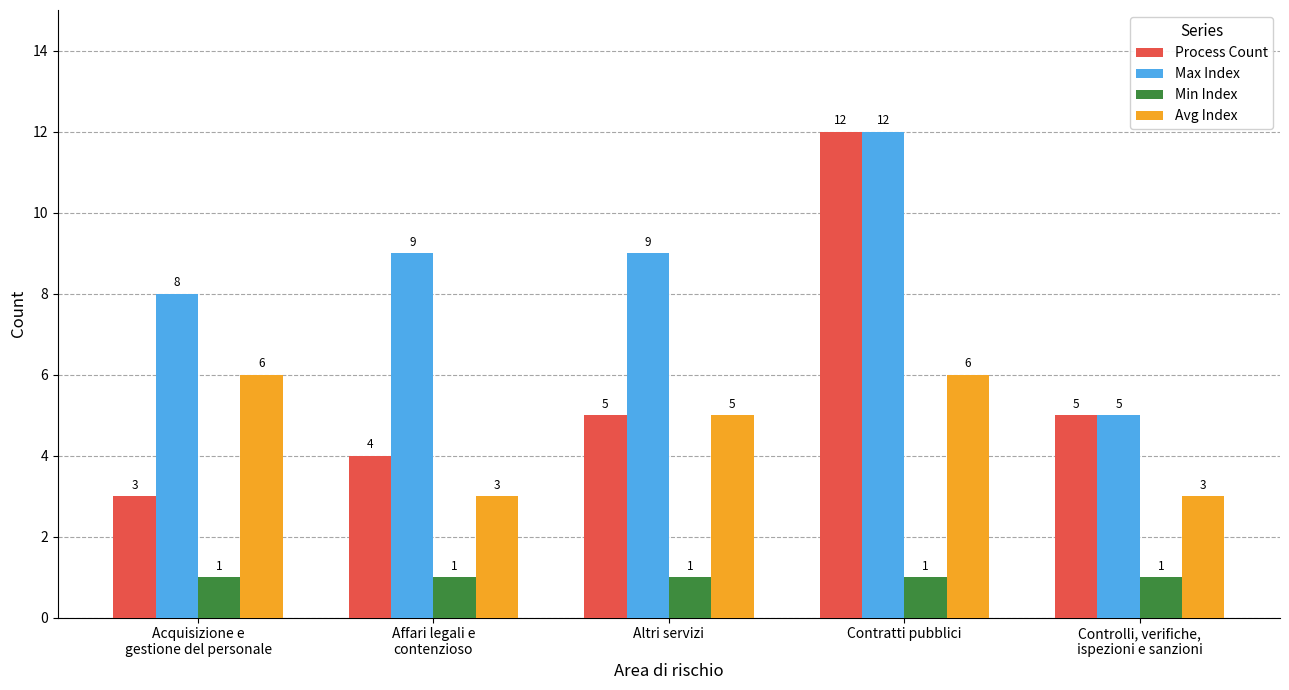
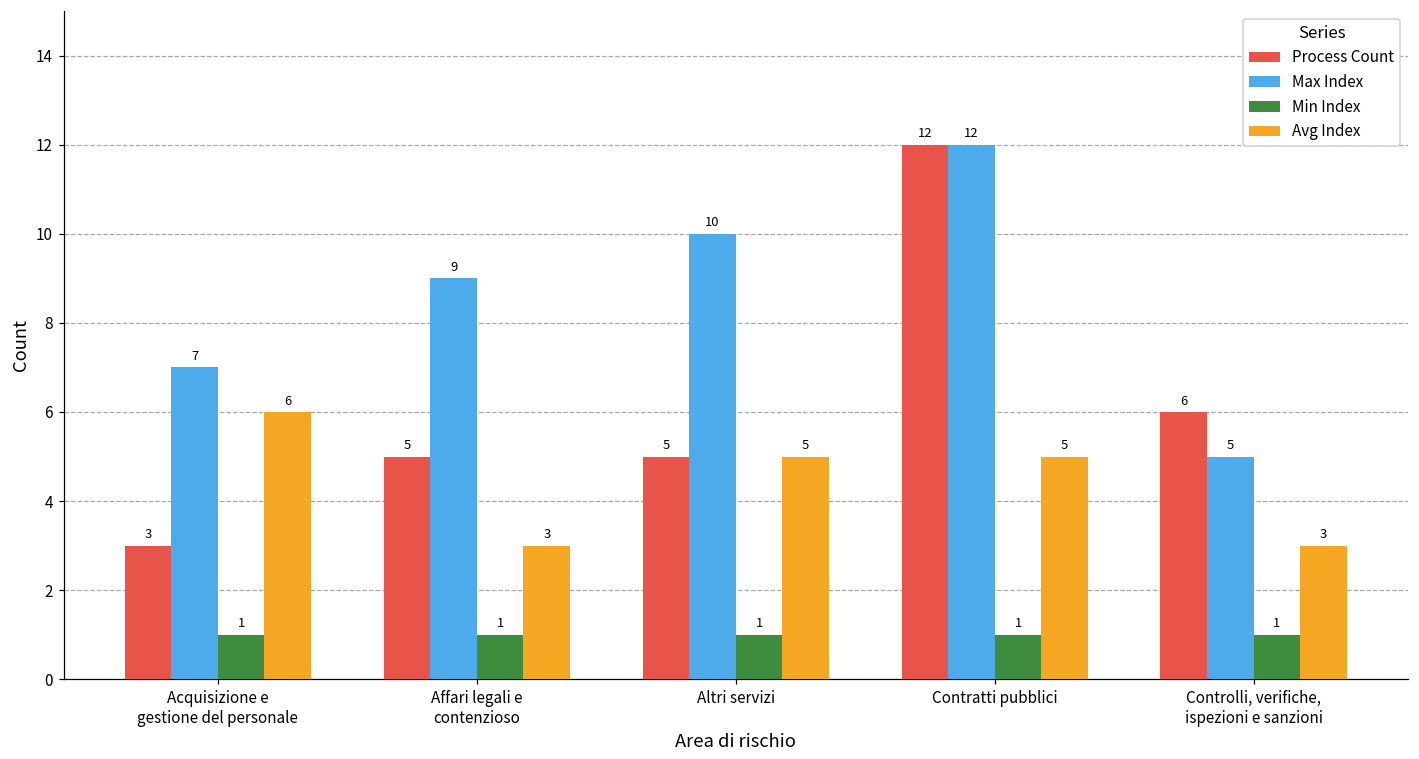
Max Index, Acquisizione e gestione del personale: 8 -> 7
Process Count, Affari legali e contenzioso: 4 -> 5
Max Index, Altri servizi: 9 -> 10
Avg Index, Contratti pubblici: 6 -> 5
Process Count, Controlli, verifiche, ispezioni e sanzioni: 5 -> 6
